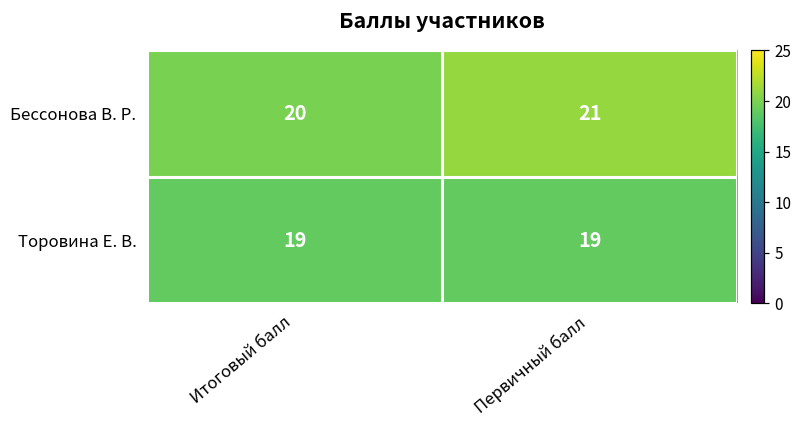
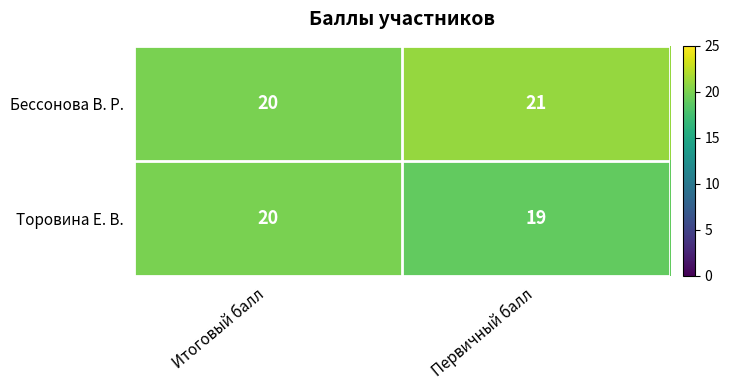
Торовина Е. В., Итоговый балл: 19 -> 20
